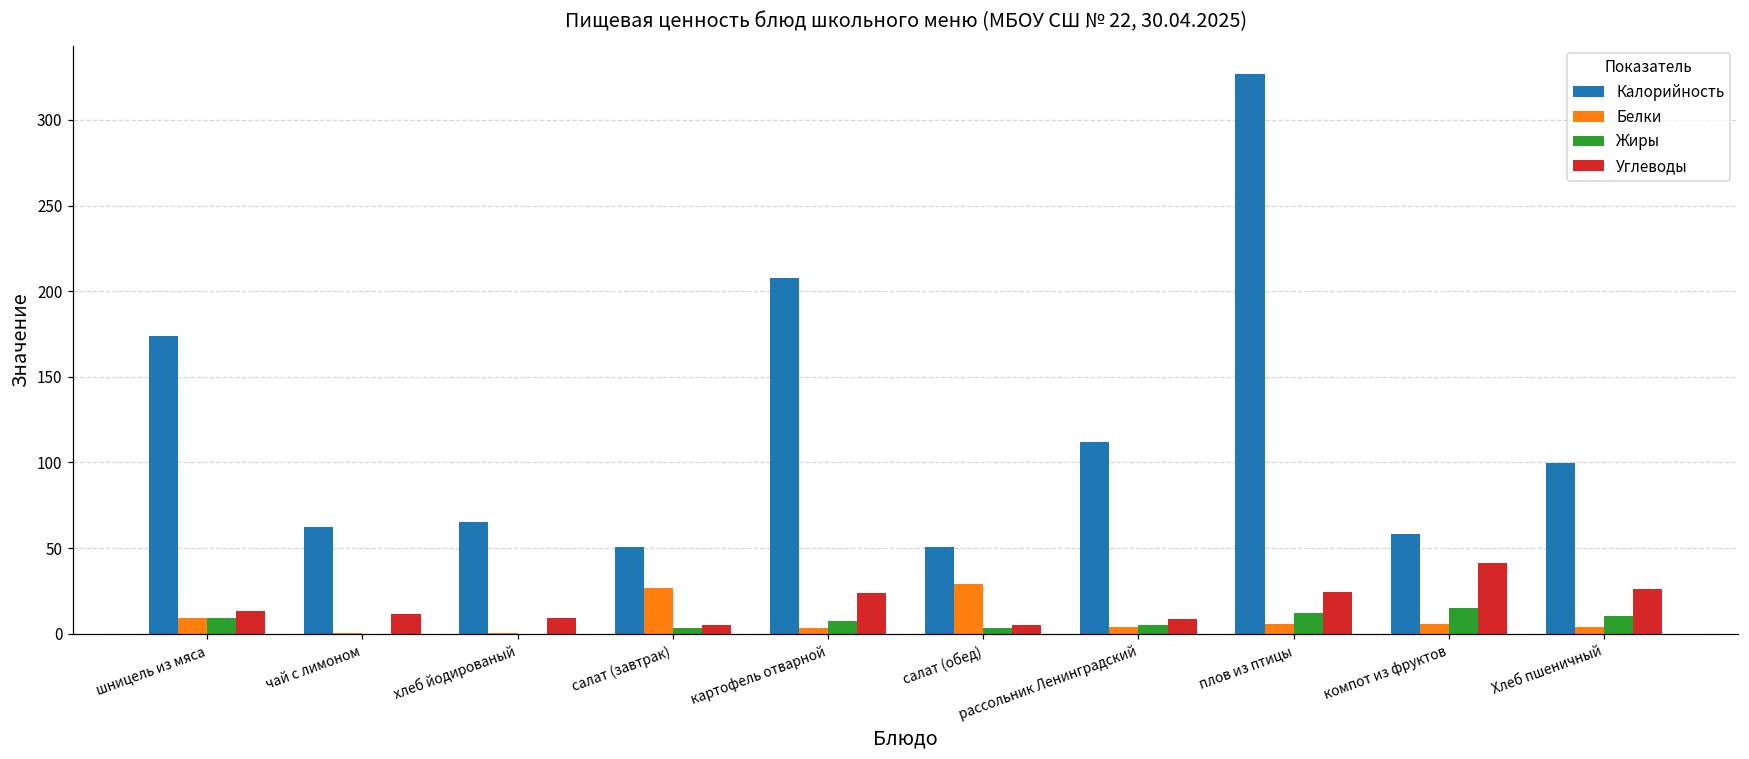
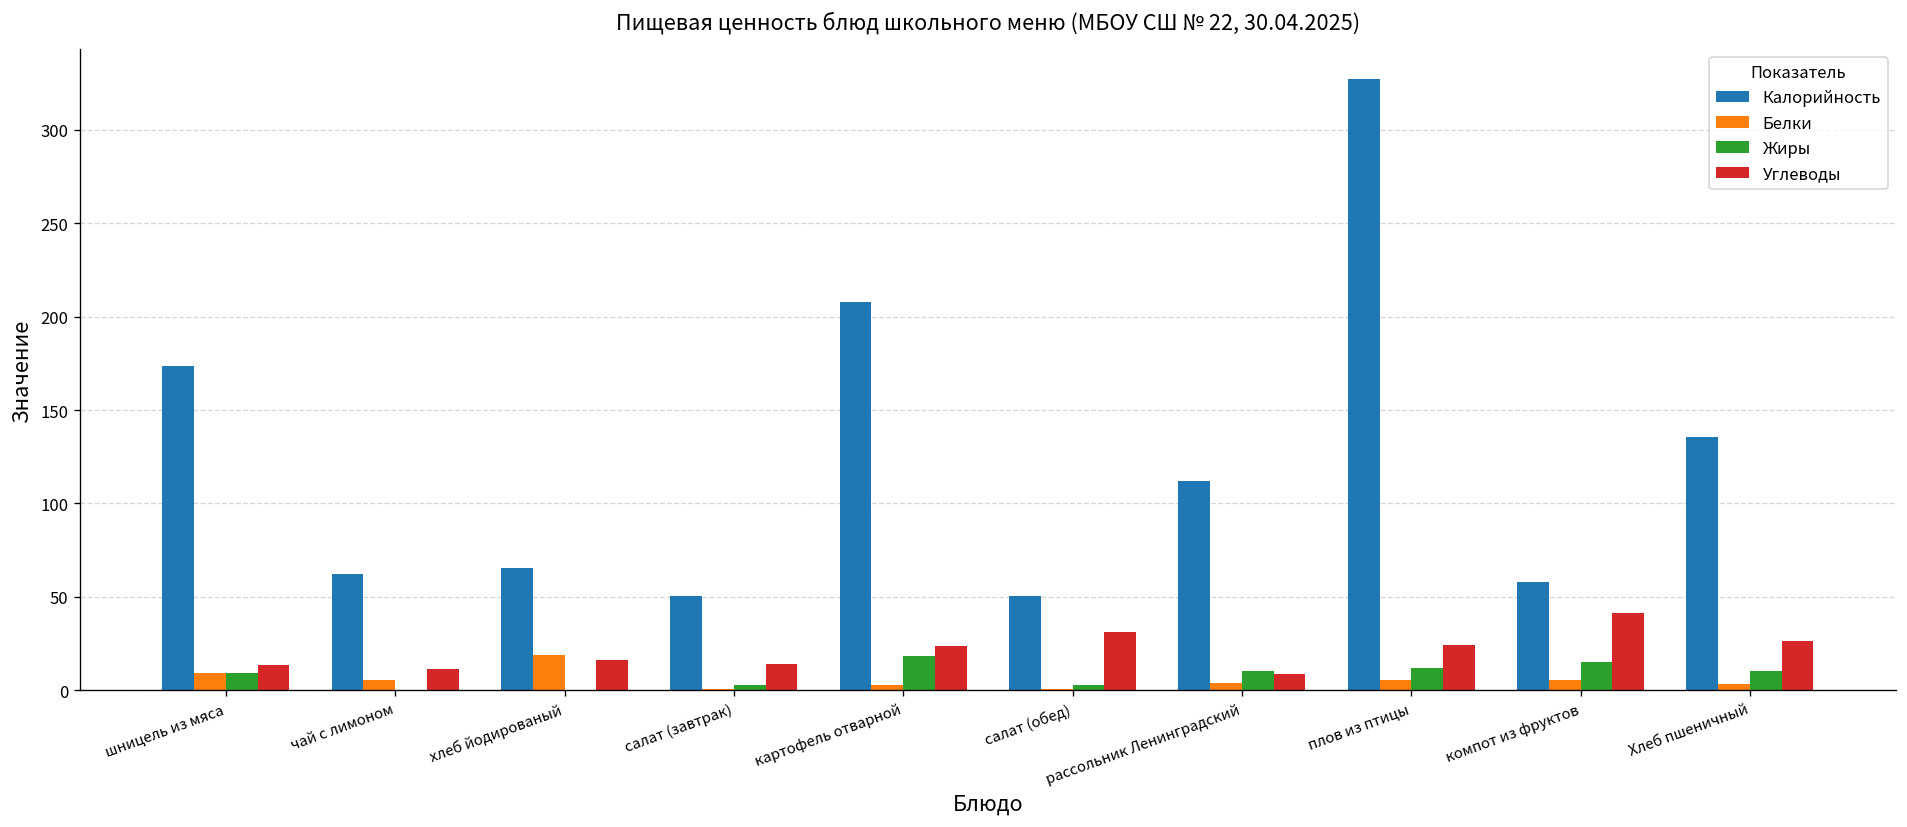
Белки, чай с лимоном: 0 -> 6
Белки, хлеб йодированый: 0 -> 19
Углеводы, хлеб йодированый: 9 -> 16
Белки, салат (завтрак): 27 -> 1
Углеводы, салат (завтрак): 5 -> 14
Жиры, картофель отварной: 8 -> 18
Белки, салат (обед): 29 -> 1
Углеводы, салат (обед): 5 -> 31
Жиры, рассольник Ленинградский: 5 -> 10
Калорийность, Хлеб пшеничный: 100 -> 136
